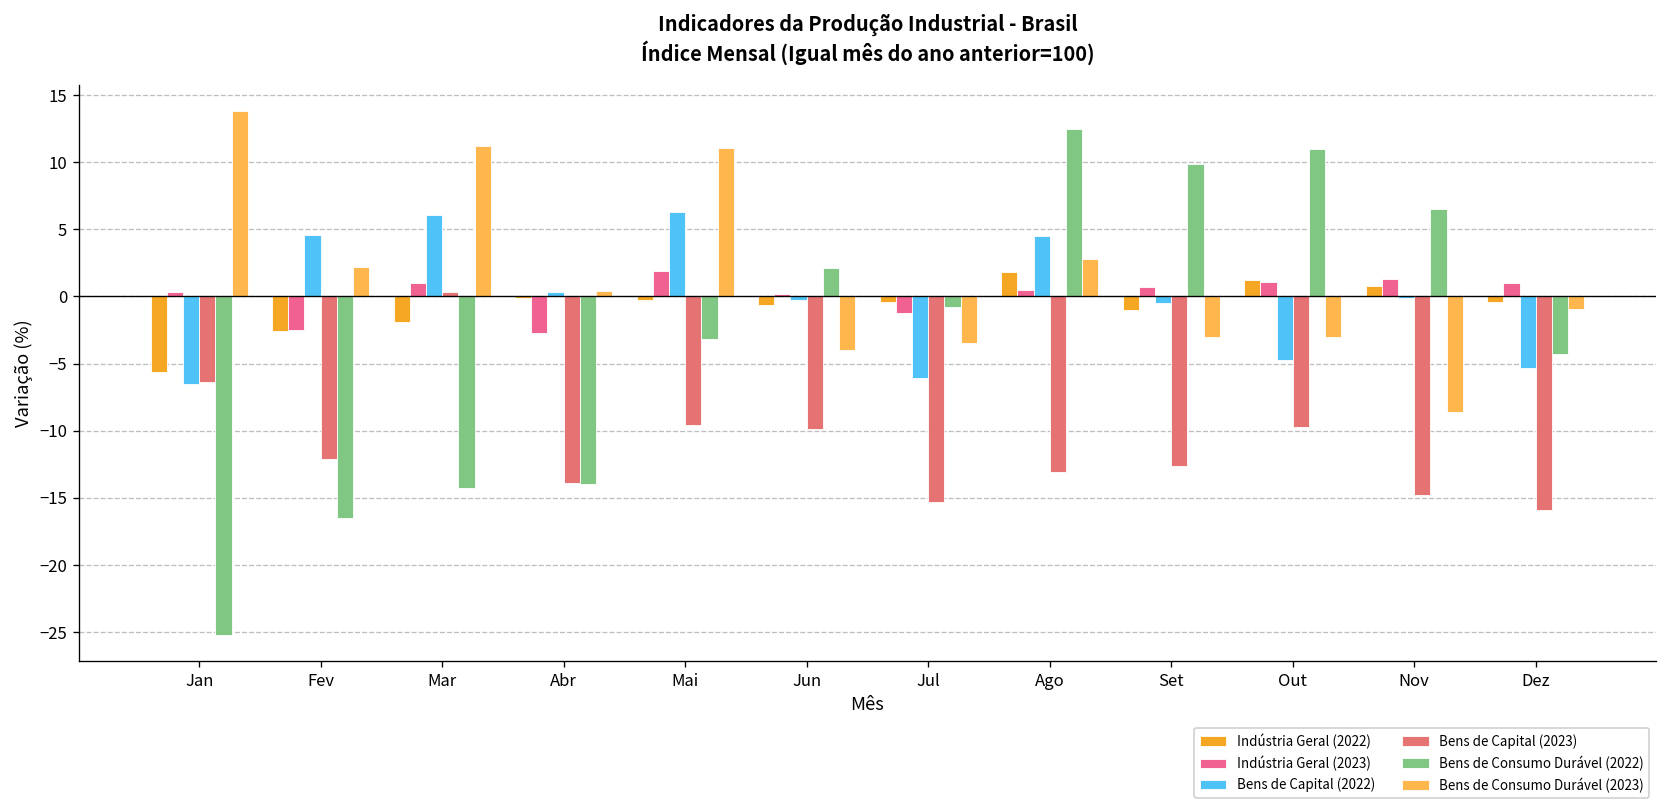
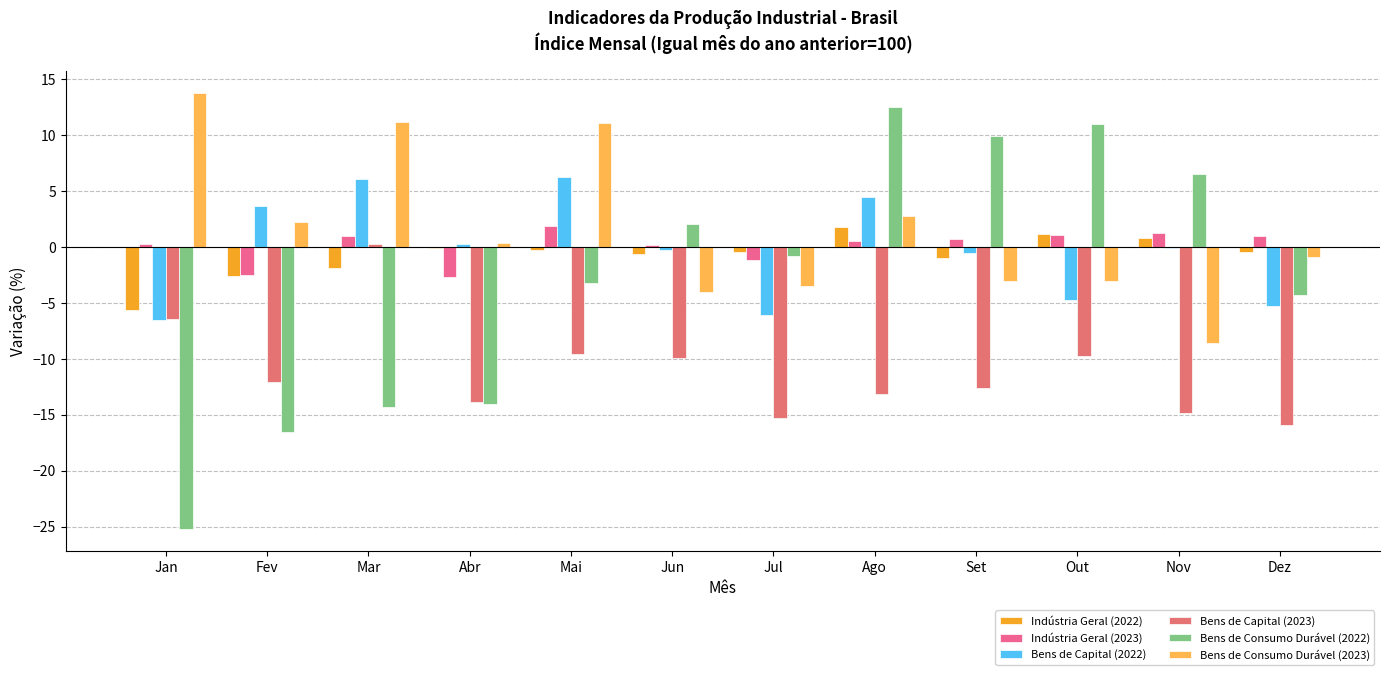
Bens de Capital (2022), Fev: 4.6 -> 3.7
